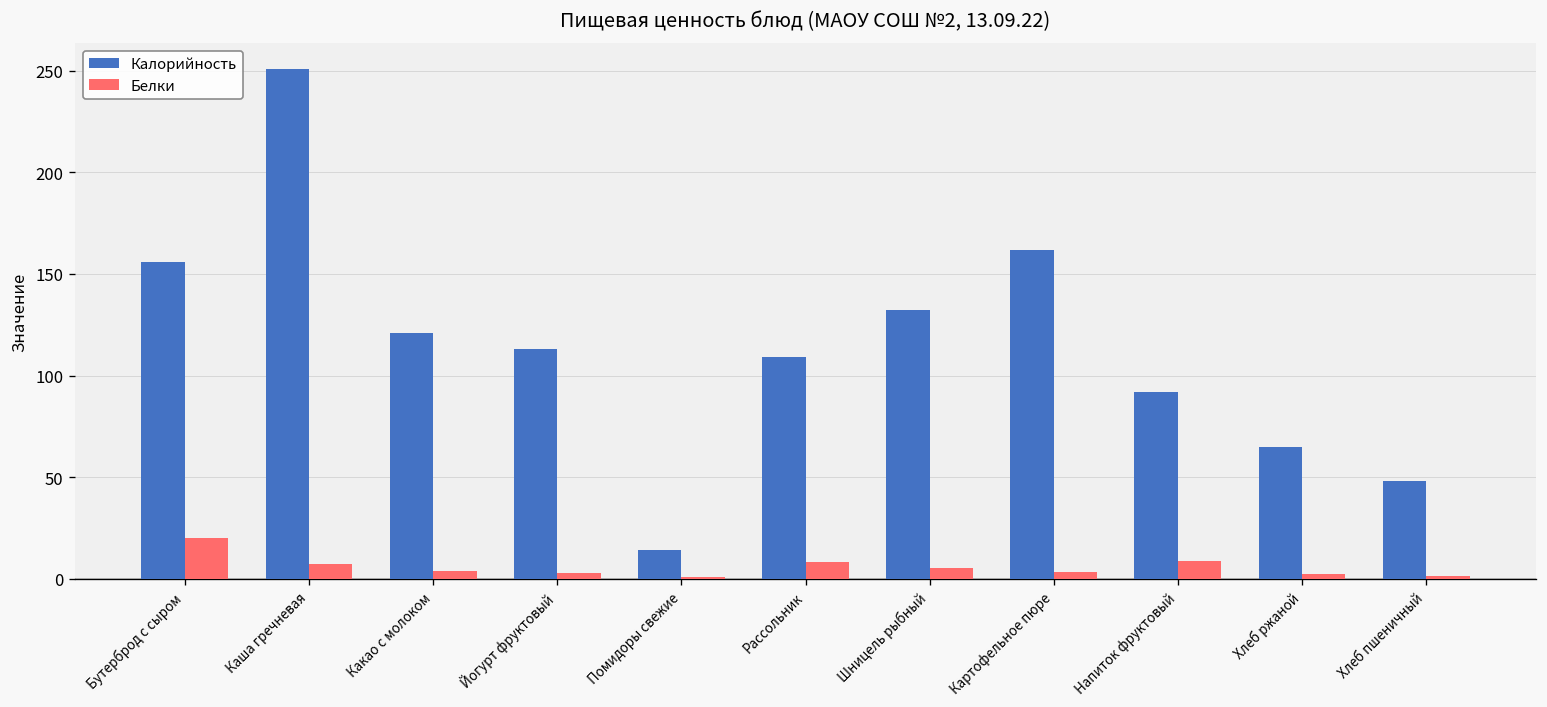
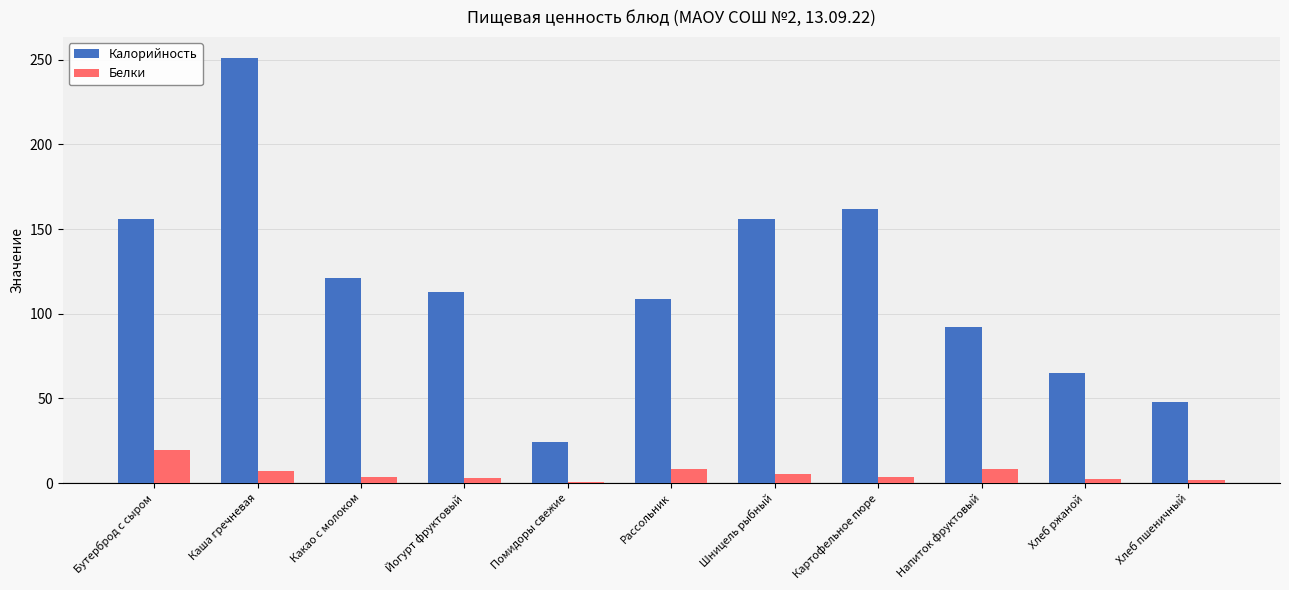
Калорийность, Помидоры свежие: 14 -> 24
Калорийность, Шницель рыбный: 132 -> 156
